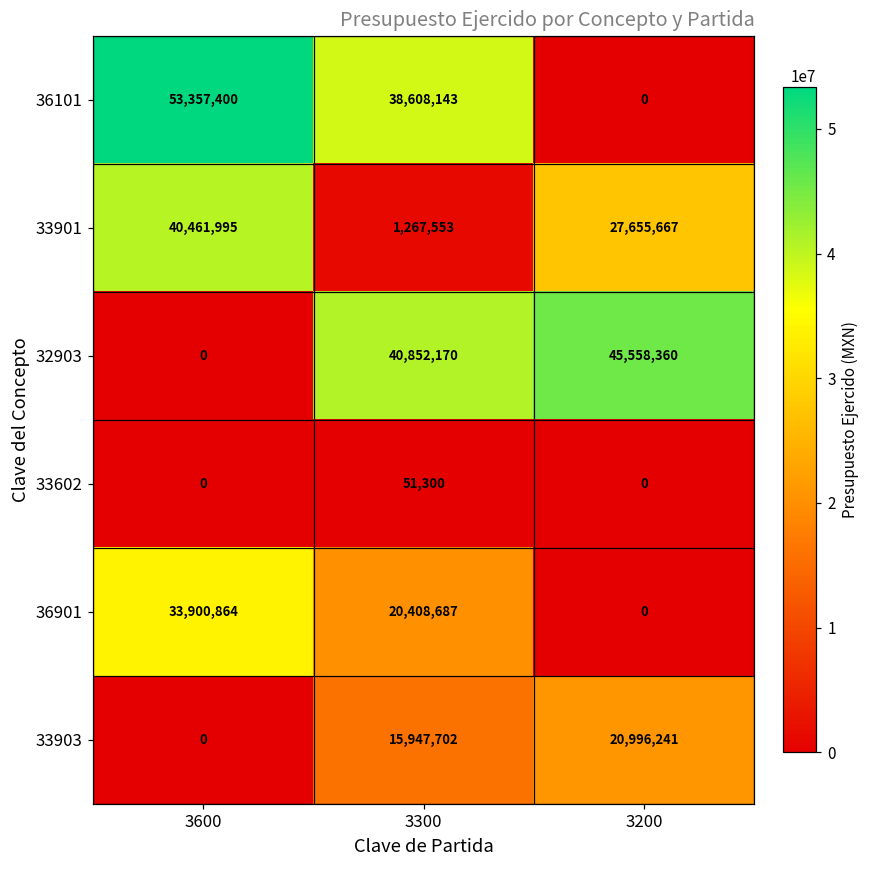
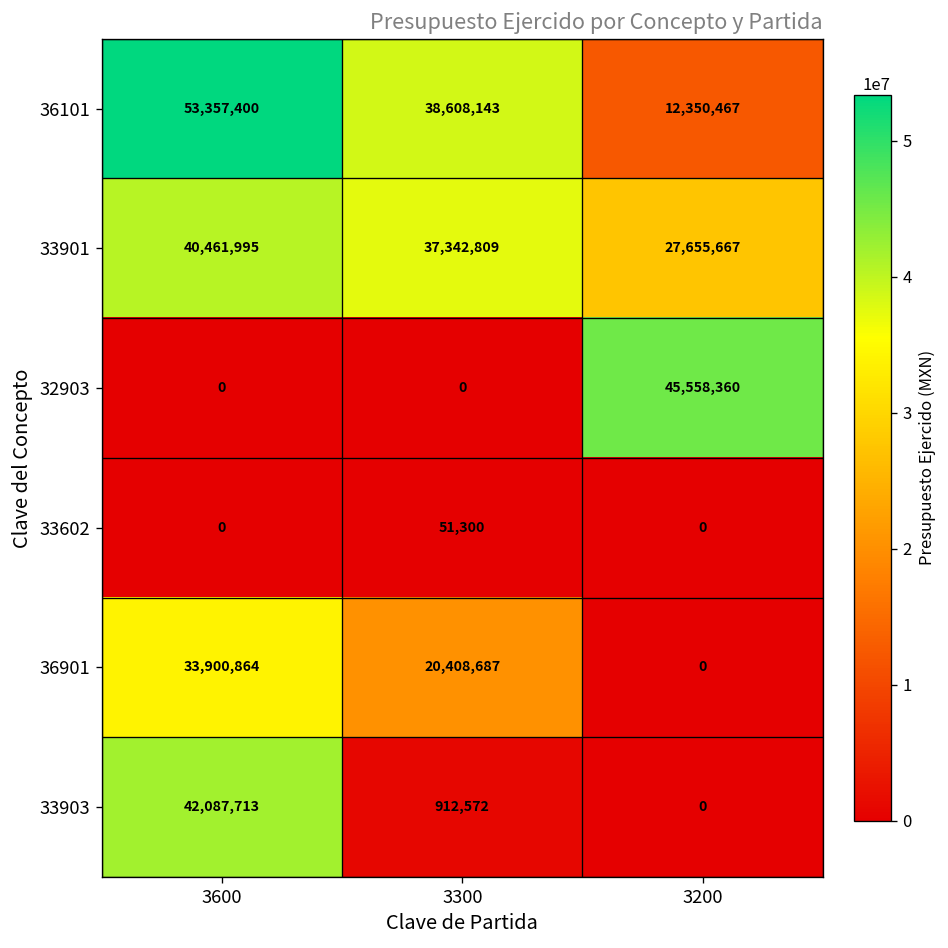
36101, 3200: 0 -> 12,350,467
33901, 3300: 1,267,553 -> 37,342,809
32903, 3300: 40,852,170 -> 0
33903, 3600: 0 -> 42,087,713
33903, 3300: 15,947,702 -> 912,572
33903, 3200: 20,996,241 -> 0
